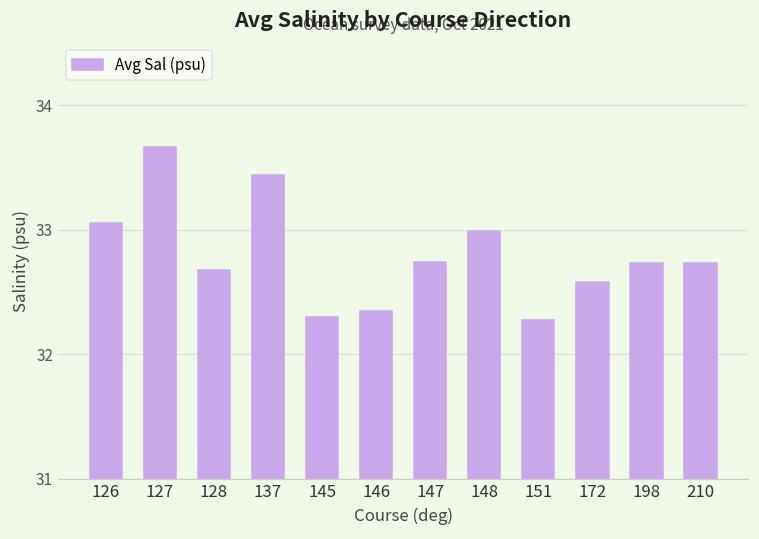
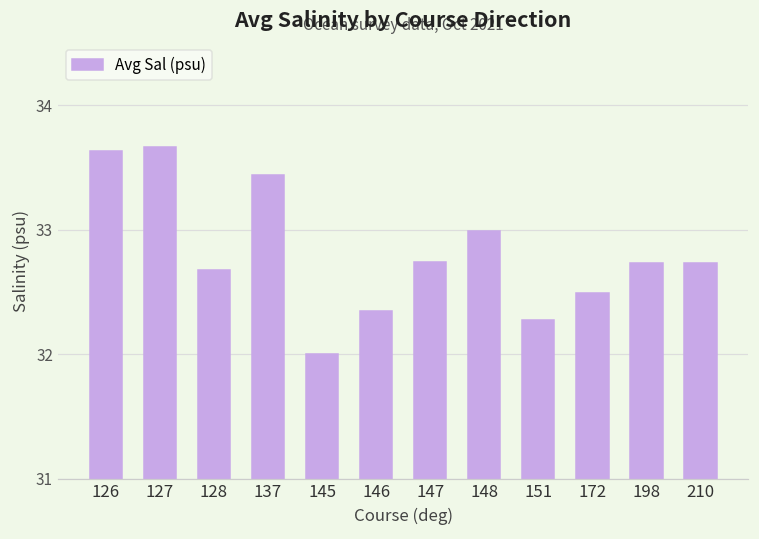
126: 33.05 -> 33.63
145: 32.30 -> 32.01
172: 32.58 -> 32.49
